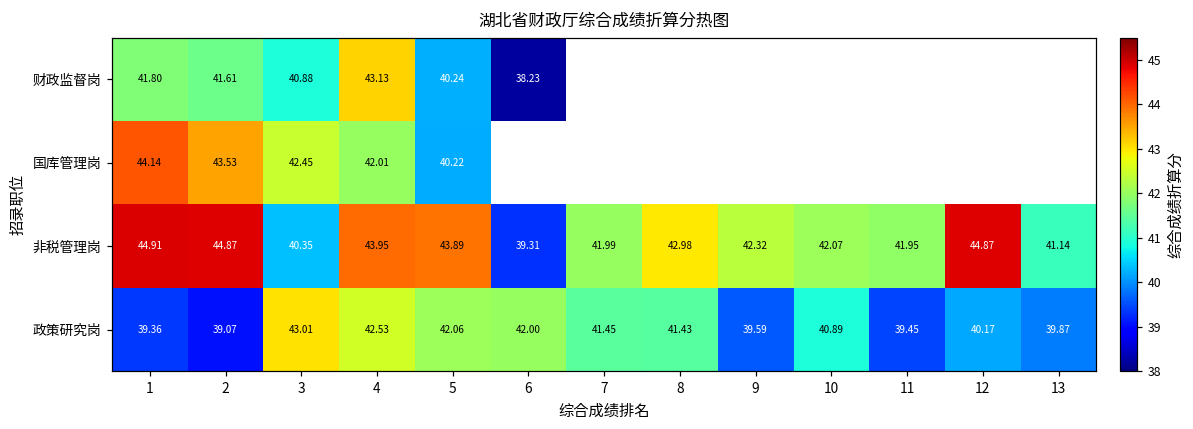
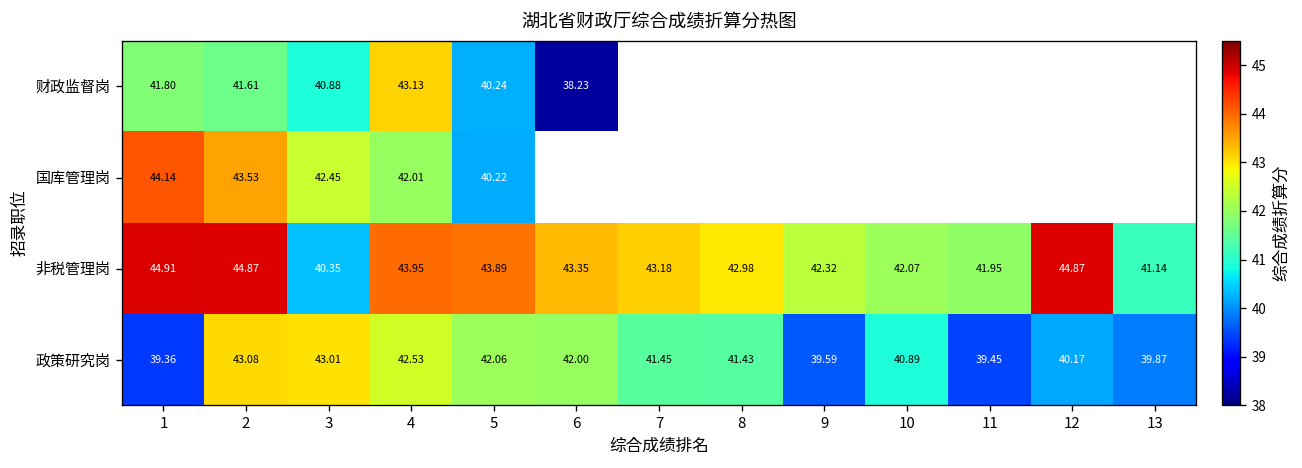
非税管理岗, 6: 39.31 -> 43.35
非税管理岗, 7: 41.99 -> 43.18
政策研究岗, 2: 39.07 -> 43.08
